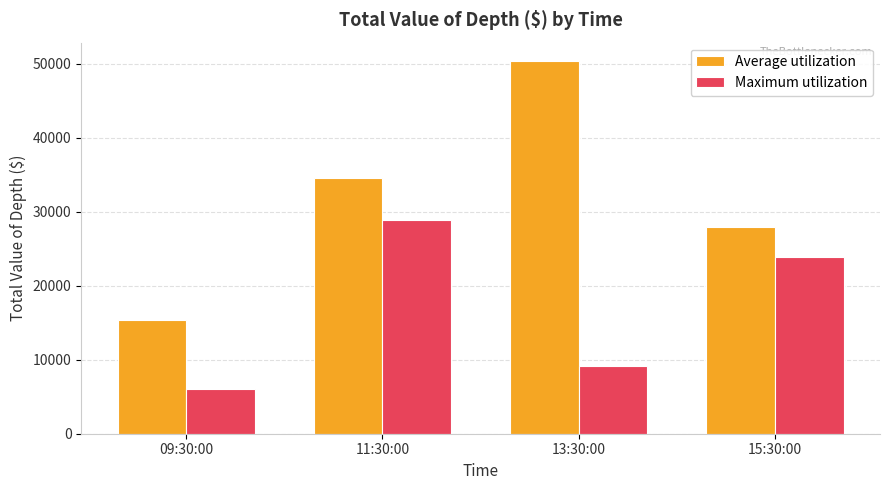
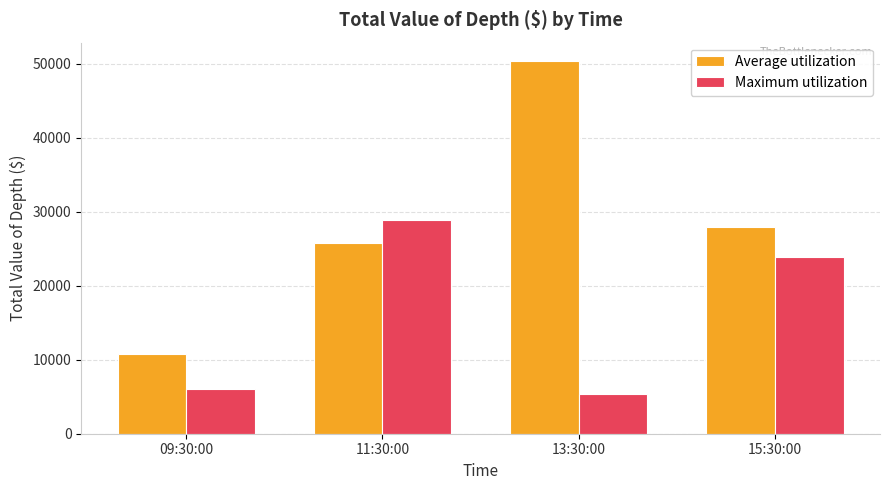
Average utilization, 09:30:00: 15000 -> 11000
Average utilization, 11:30:00: 35000 -> 26000
Maximum utilization, 13:30:00: 9000 -> 5000
